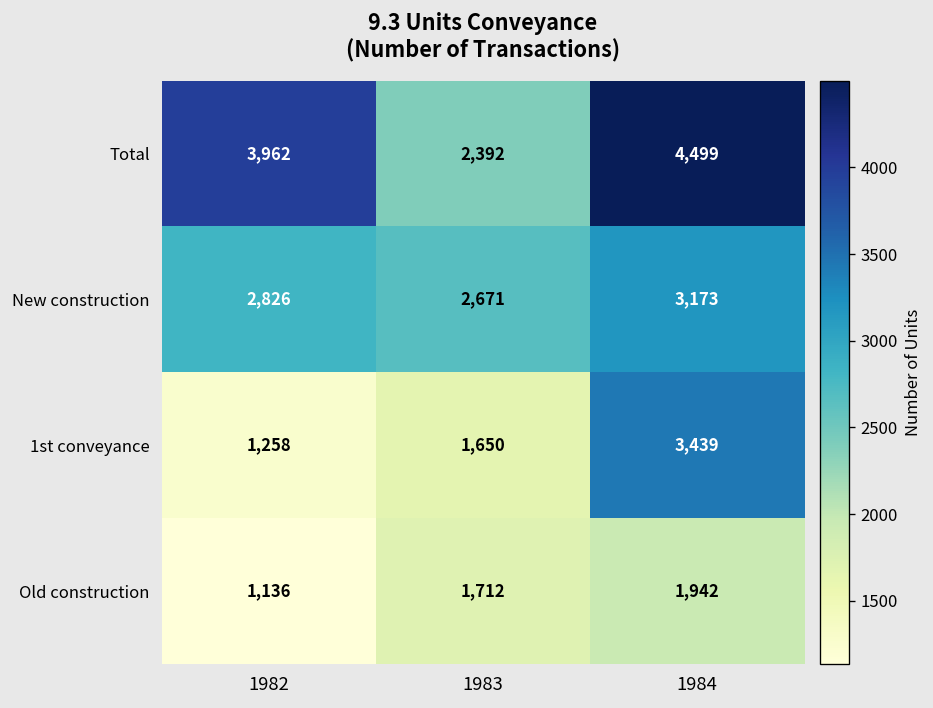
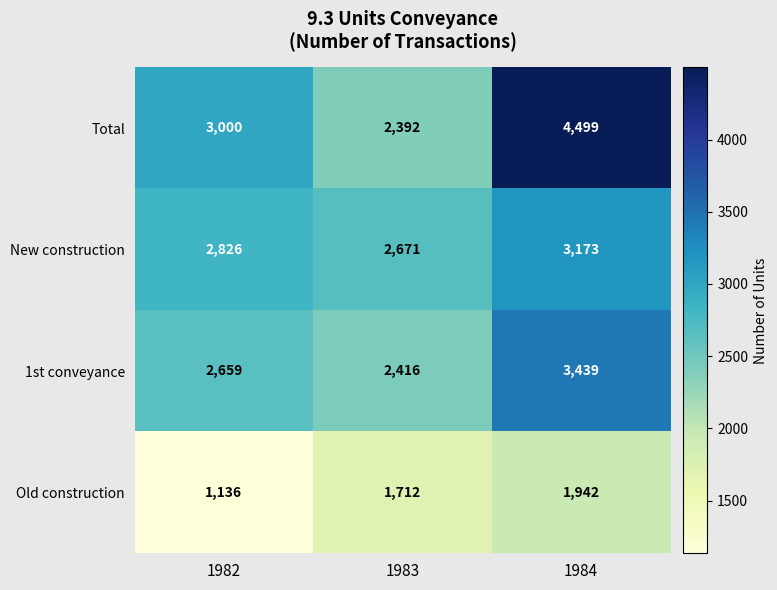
Total, 1982: 3,962 -> 3,000
1st conveyance, 1982: 1,258 -> 2,659
1st conveyance, 1983: 1,650 -> 2,416
